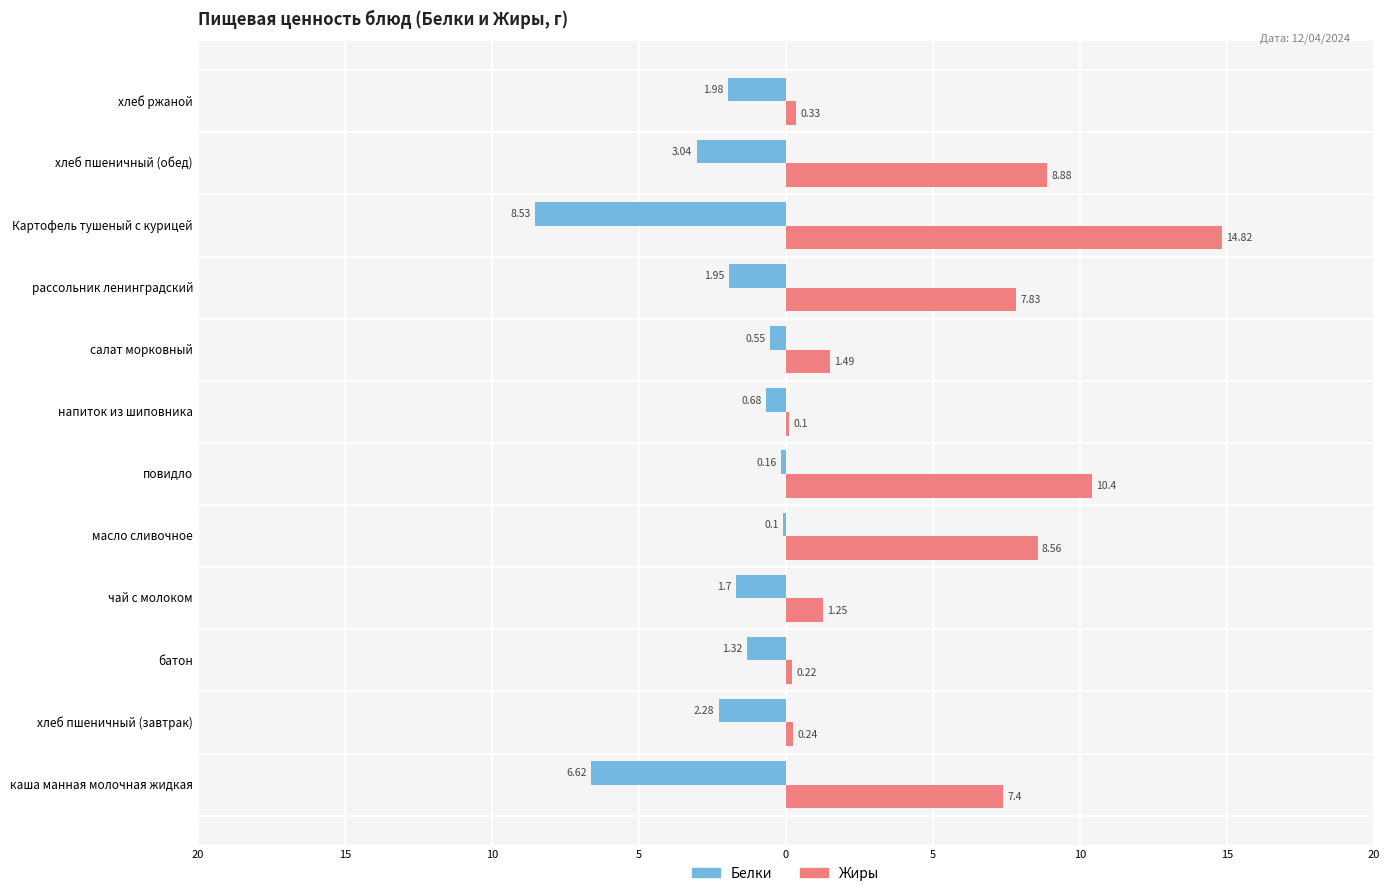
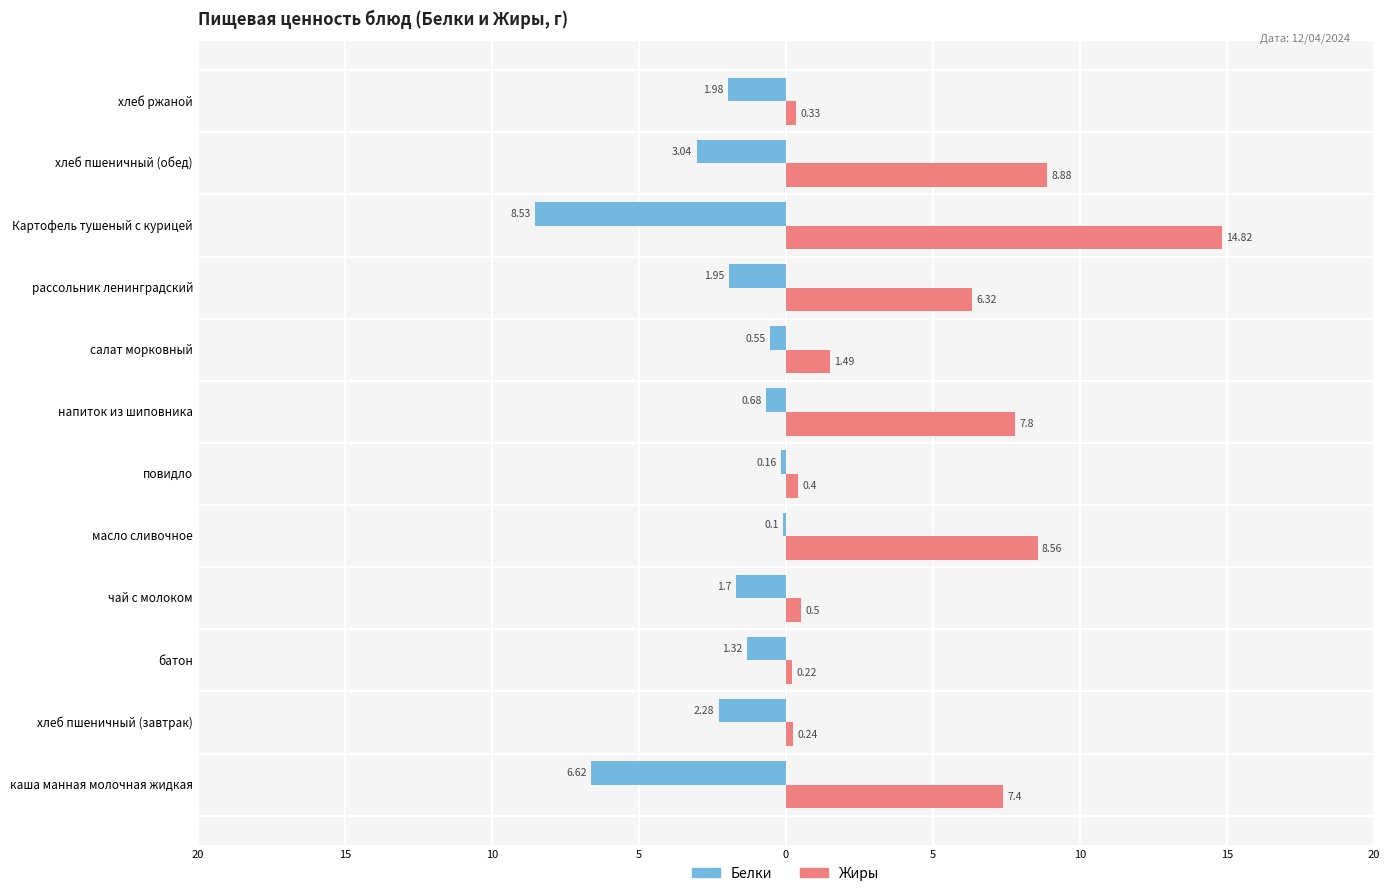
Жиры, рассольник ленинградский: 7.83 -> 6.32
Жиры, напиток из шиповника: 0.1 -> 7.8
Жиры, повидло: 10.4 -> 0.4
Жиры, чай с молоком: 1.25 -> 0.5
